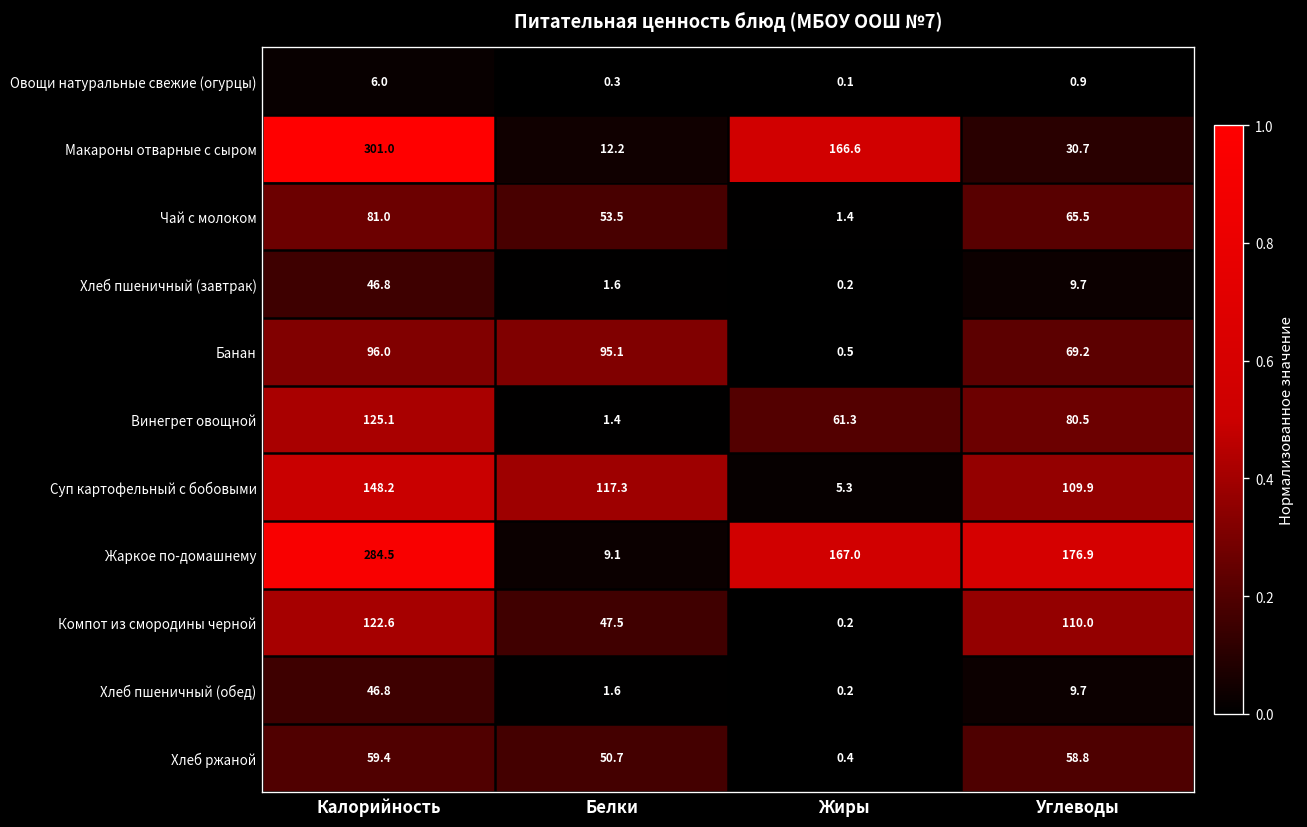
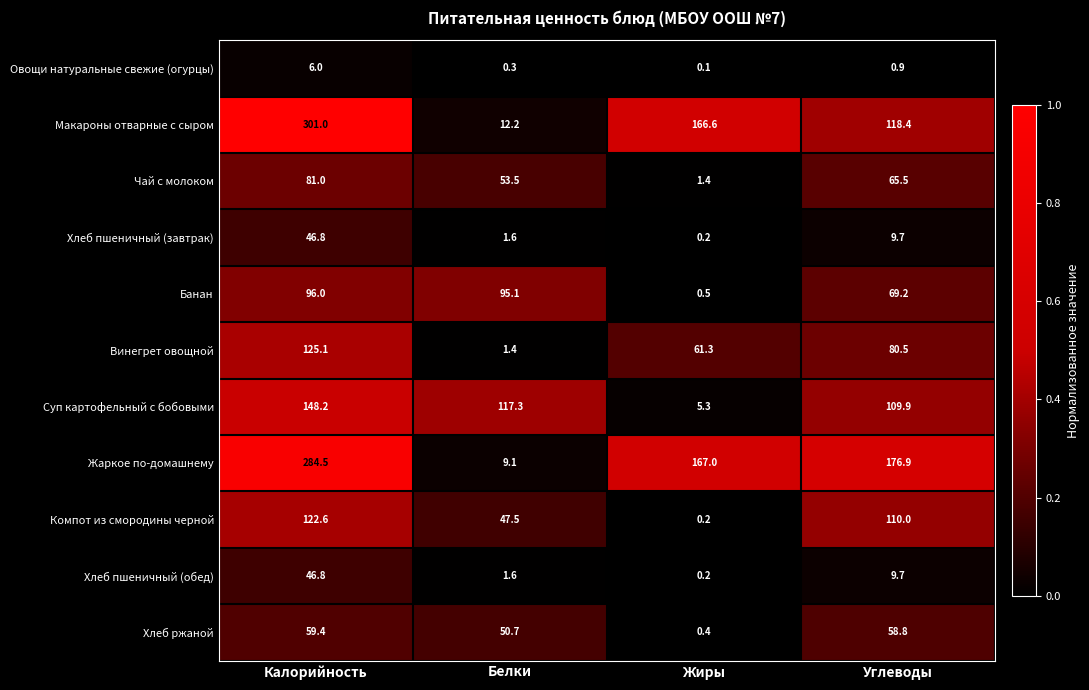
Макароны отварные с сыром, Углеводы: 30.7 -> 118.4
